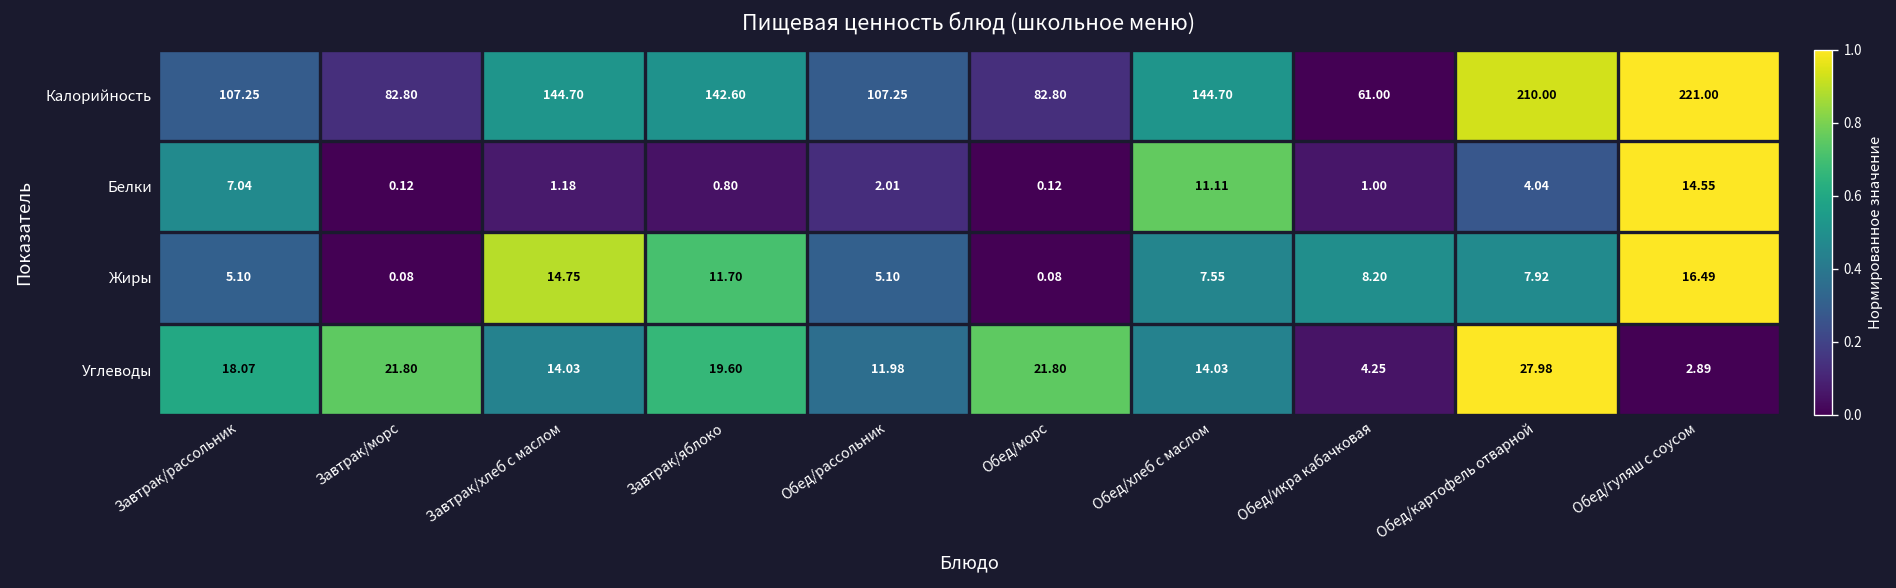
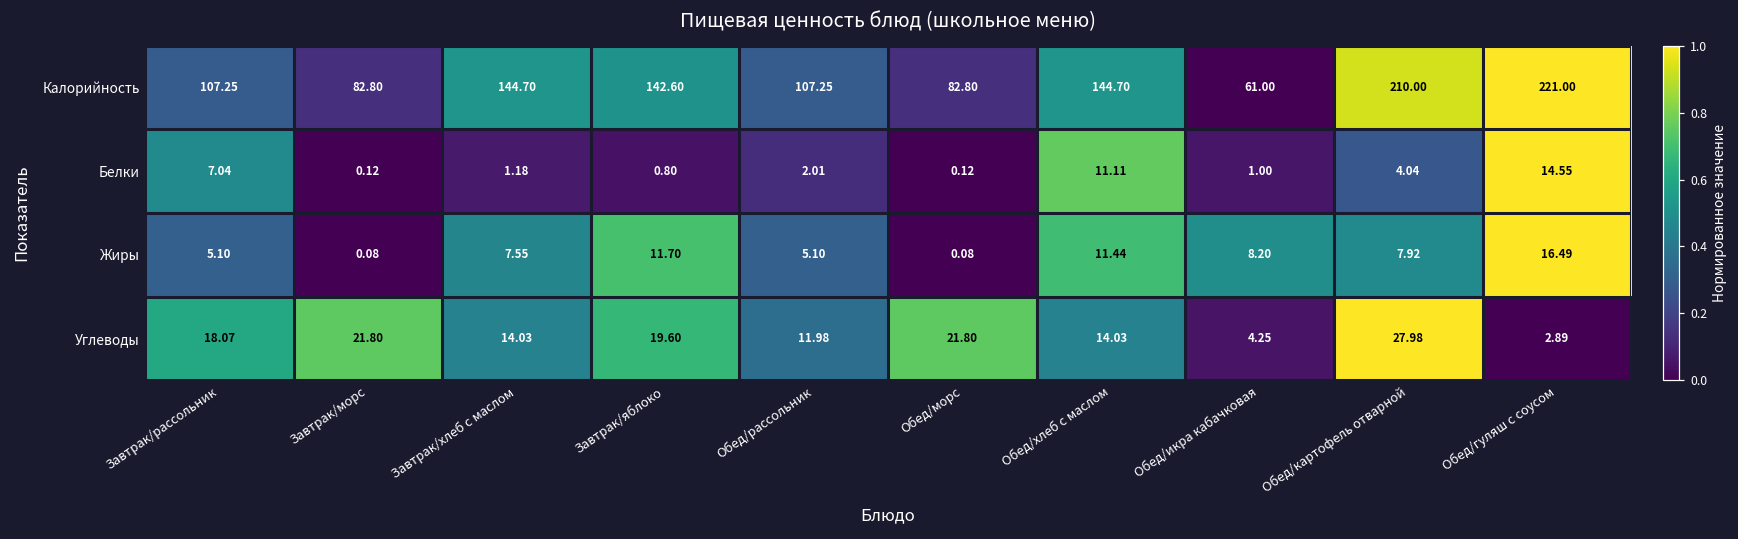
Жиры, Завтрак/хлеб с маслом: 14.75 -> 7.55
Жиры, Обед/хлеб с маслом: 7.55 -> 11.44
